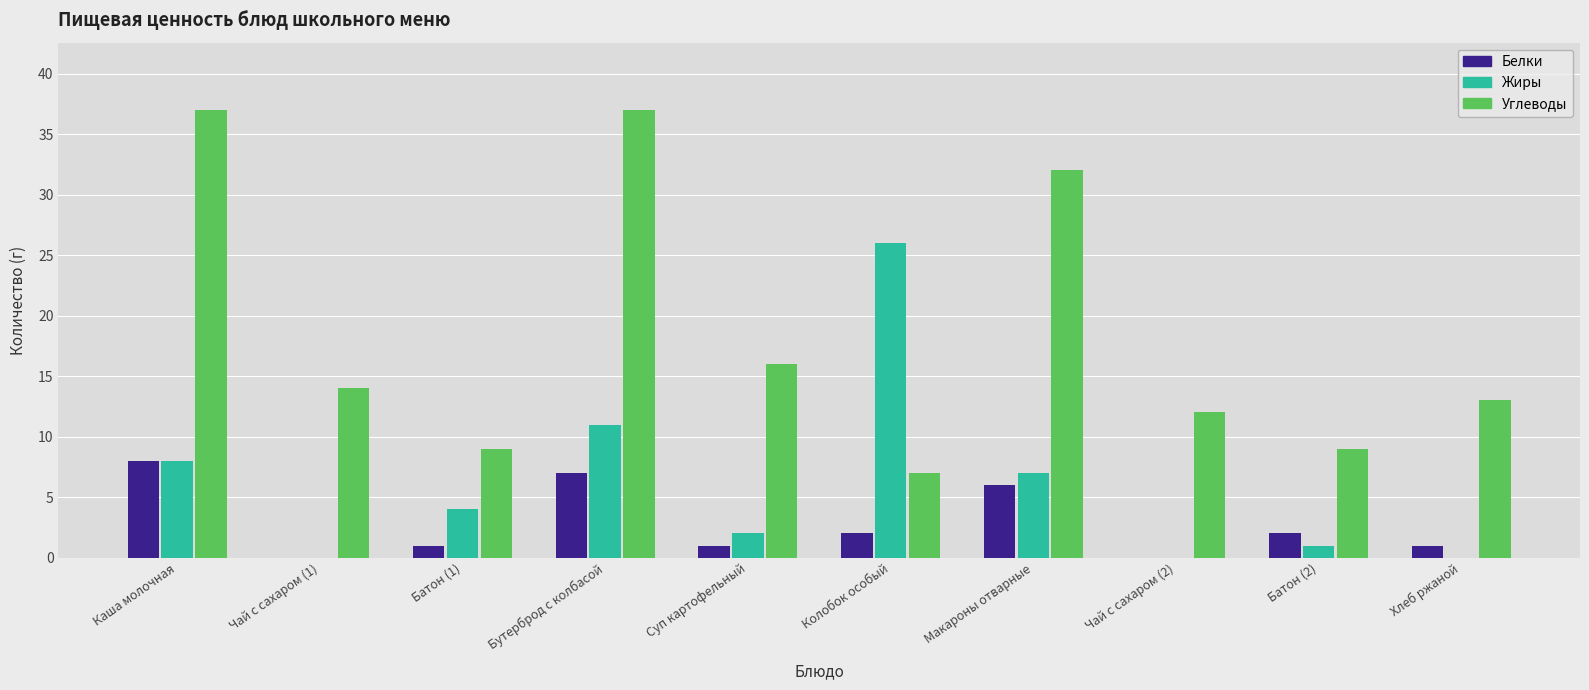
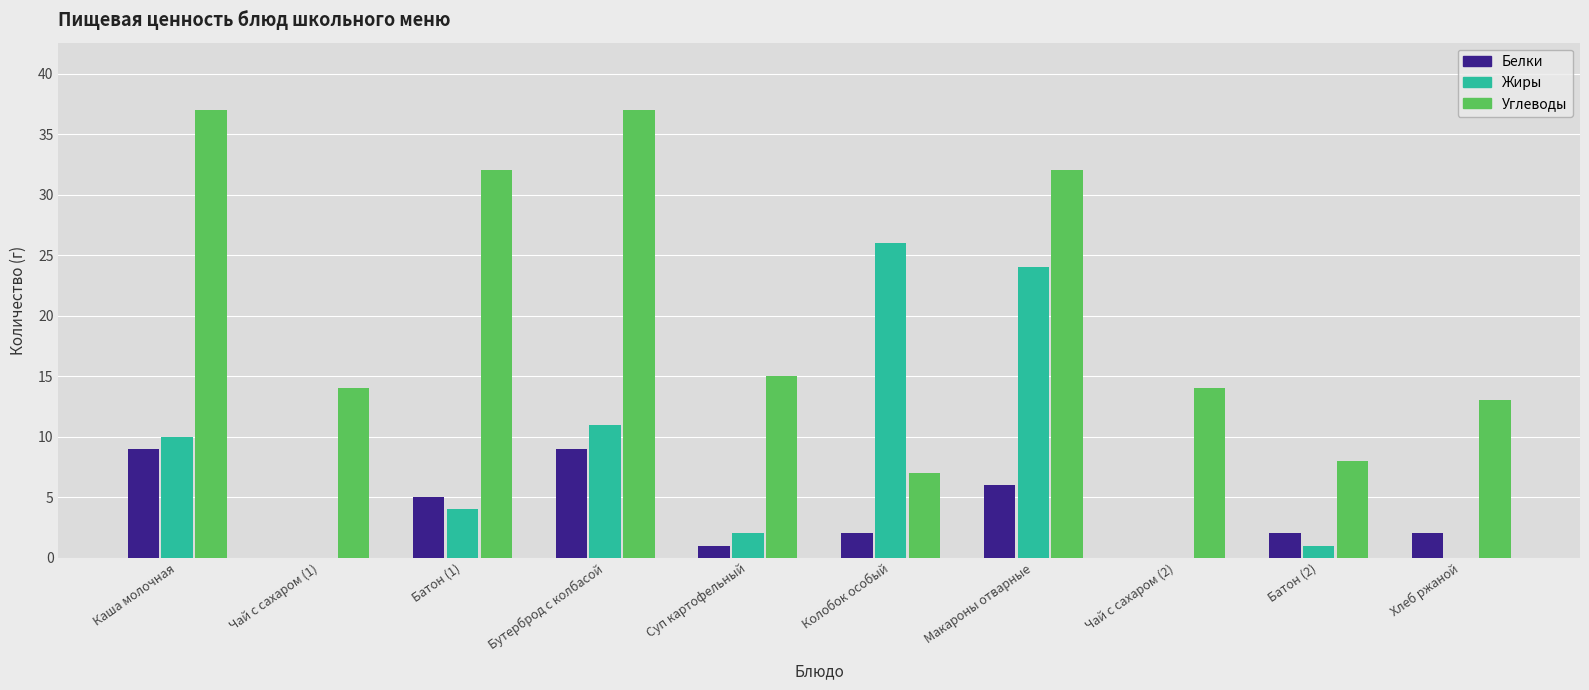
Белки, Каша молочная: 8 -> 9
Жиры, Каша молочная: 8 -> 10
Белки, Батон (1): 1 -> 5
Углеводы, Батон (1): 9 -> 32
Белки, Бутерброд с колбасой: 7 -> 9
Углеводы, Суп картофельный: 16 -> 15
Жиры, Макароны отварные: 7 -> 24
Углеводы, Чай с сахаром (2): 12 -> 14
Углеводы, Батон (2): 9 -> 8
Белки, Хлеб ржаной: 1 -> 2
